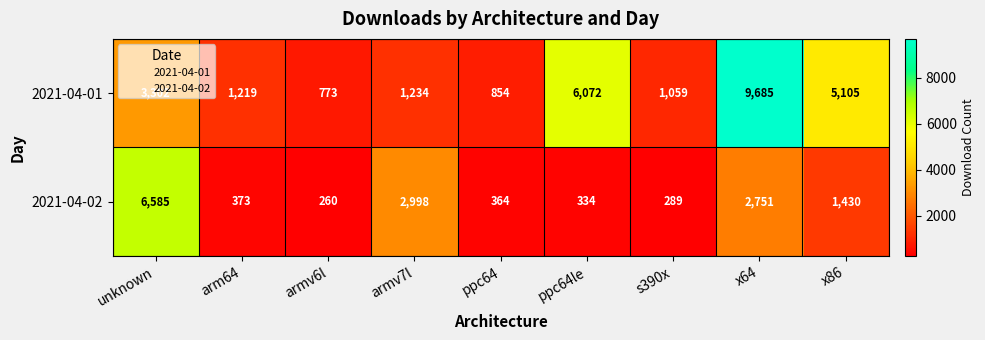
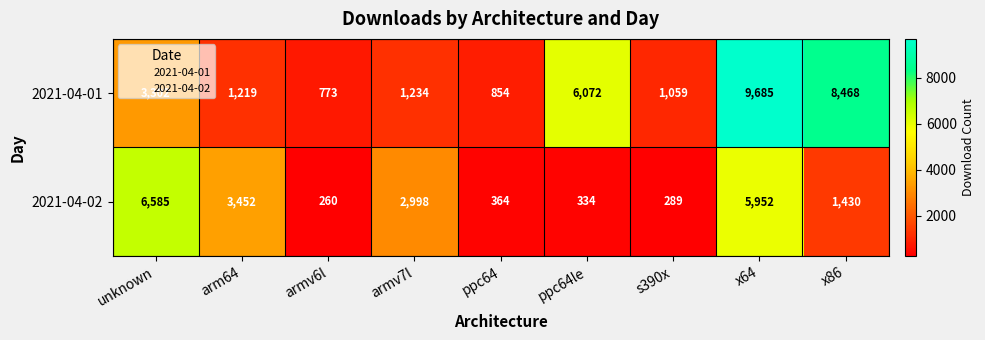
2021-04-01, x86: 5,105 -> 8,468
2021-04-02, arm64: 373 -> 3,452
2021-04-02, x64: 2,751 -> 5,952
